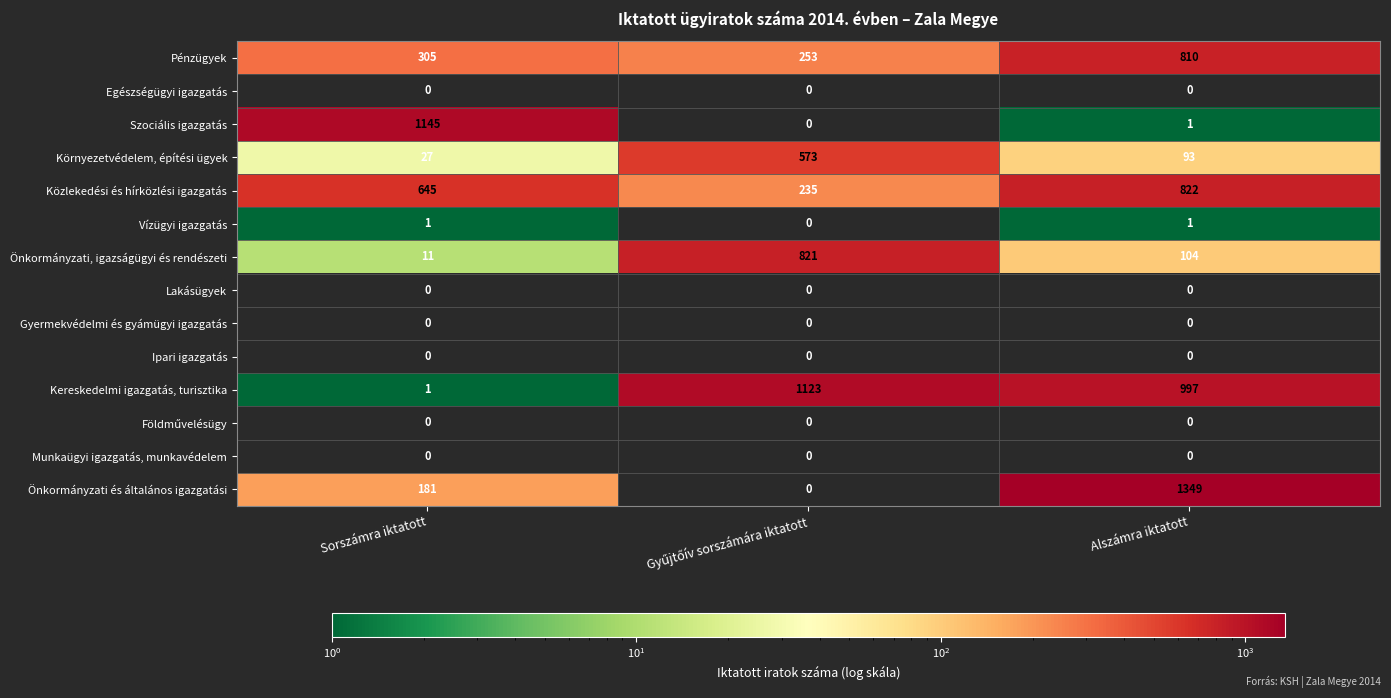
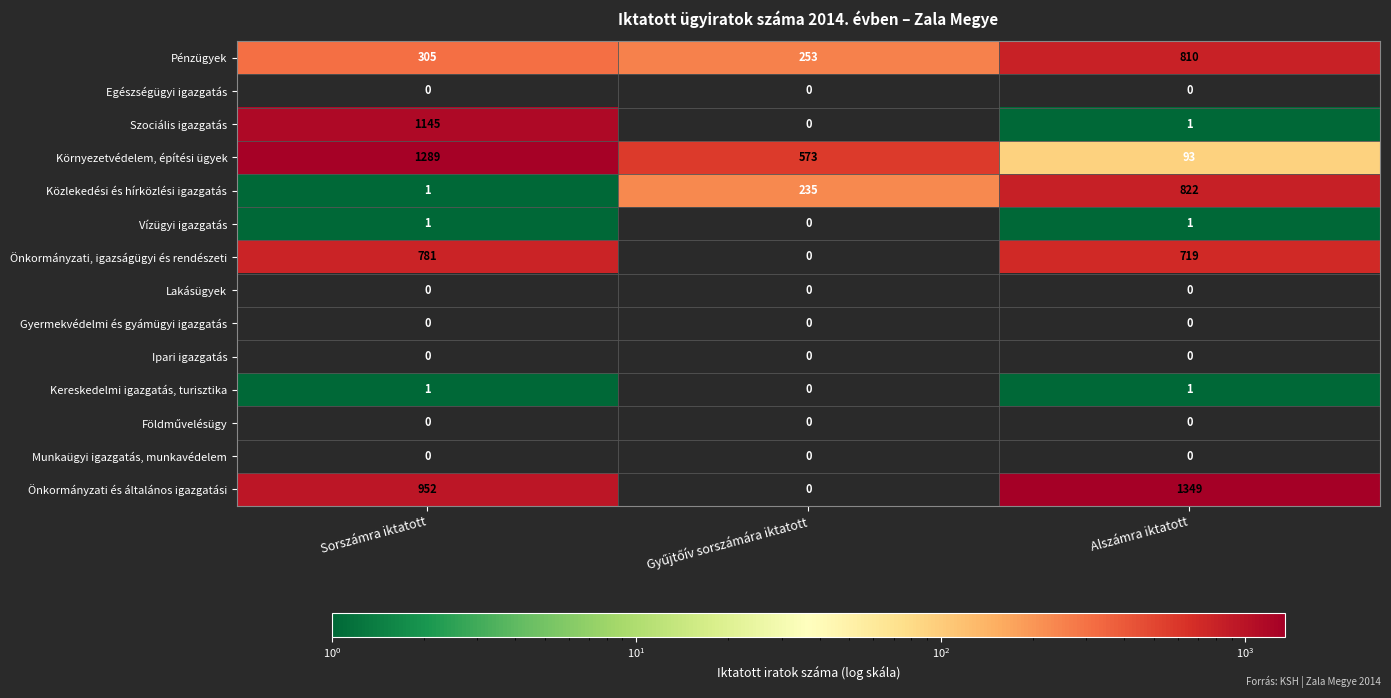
Környezetvédelem, építési ügyek, Sorszámra iktatott: 27 -> 1289
Közlekedési és hírközlési igazgatás, Sorszámra iktatott: 645 -> 1
Önkormányzati, igazságügyi és rendészeti, Sorszámra iktatott: 11 -> 781
Önkormányzati, igazságügyi és rendészeti, Gyűjtőív sorszámára iktatott: 821 -> 0
Önkormányzati, igazságügyi és rendészeti, Alszámra iktatott: 104 -> 719
Kereskedelmi igazgatás, turisztika, Gyűjtőív sorszámára iktatott: 1123 -> 0
Kereskedelmi igazgatás, turisztika, Alszámra iktatott: 997 -> 1
Önkormányzati és általános igazgatási, Sorszámra iktatott: 181 -> 952
